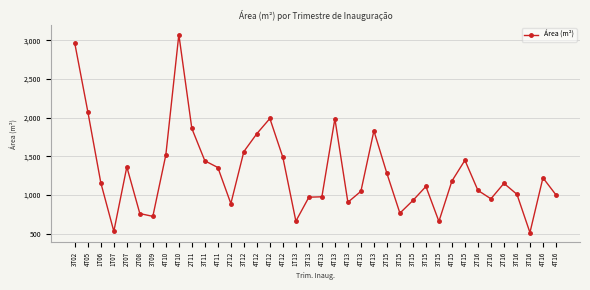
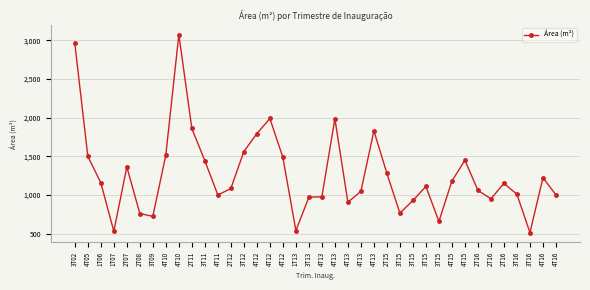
4T05: 2,100 -> 1,500
4T11: 1,400 -> 1,000
2T12: 900 -> 1,100
1T13: 700 -> 500
